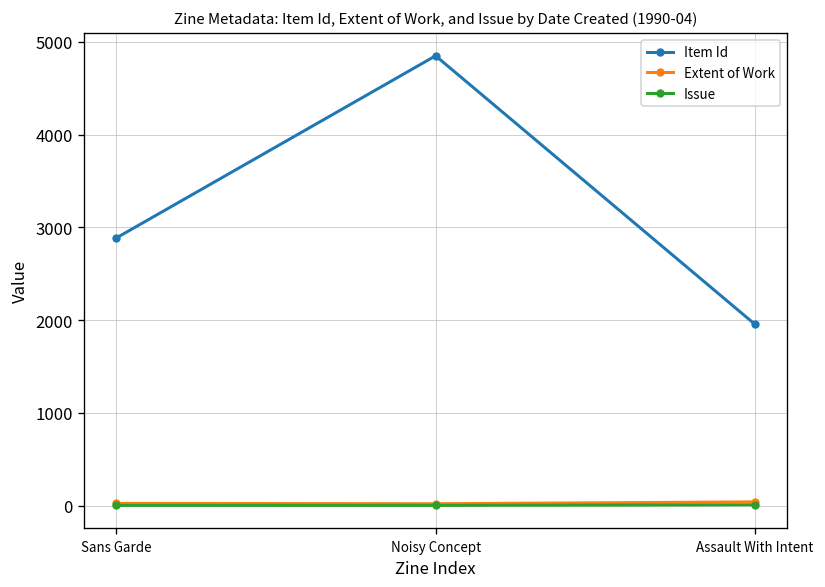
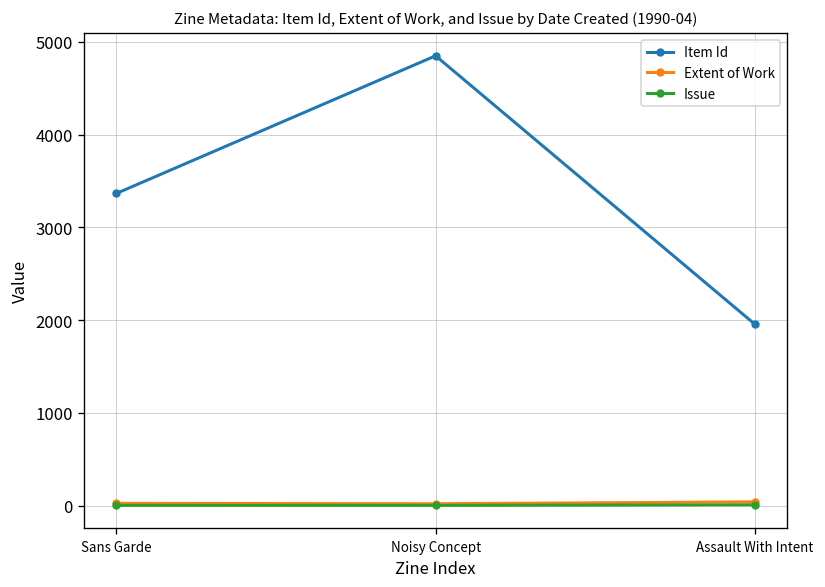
Item Id, Sans Garde: 2900 -> 3400
